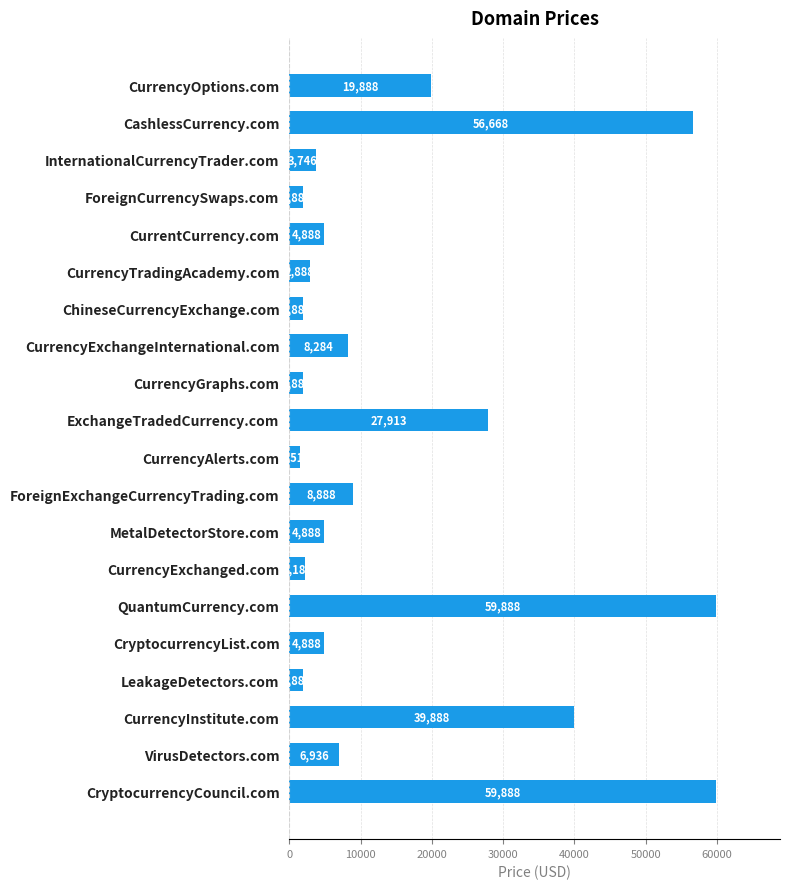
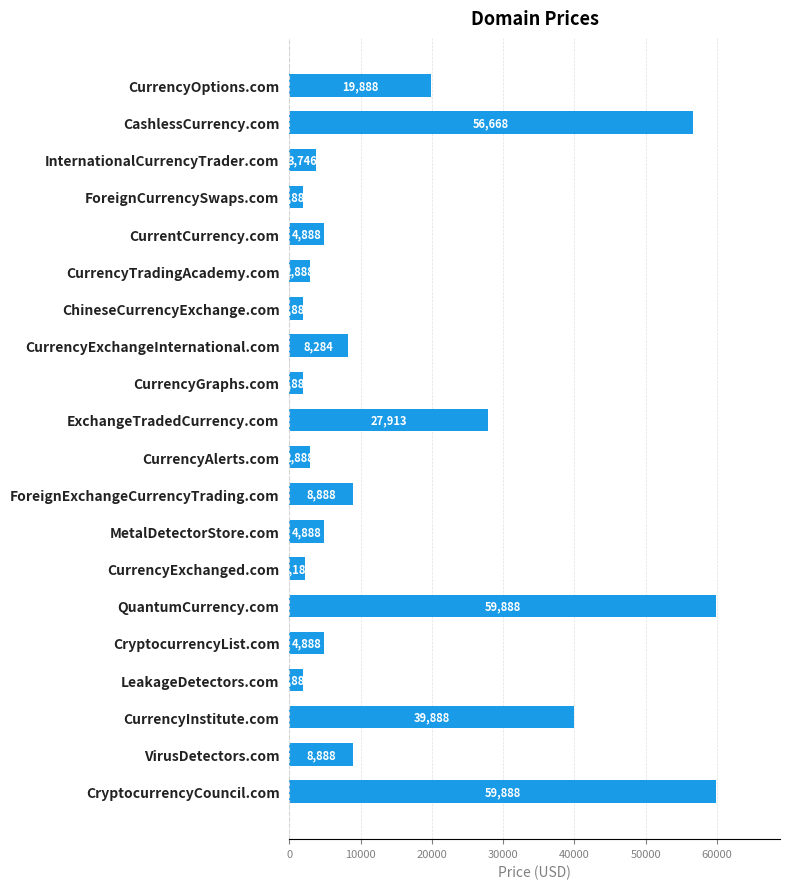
CurrencyAlerts.com: 2000 -> 3000
VirusDetectors.com: 6,936 -> 8,888
